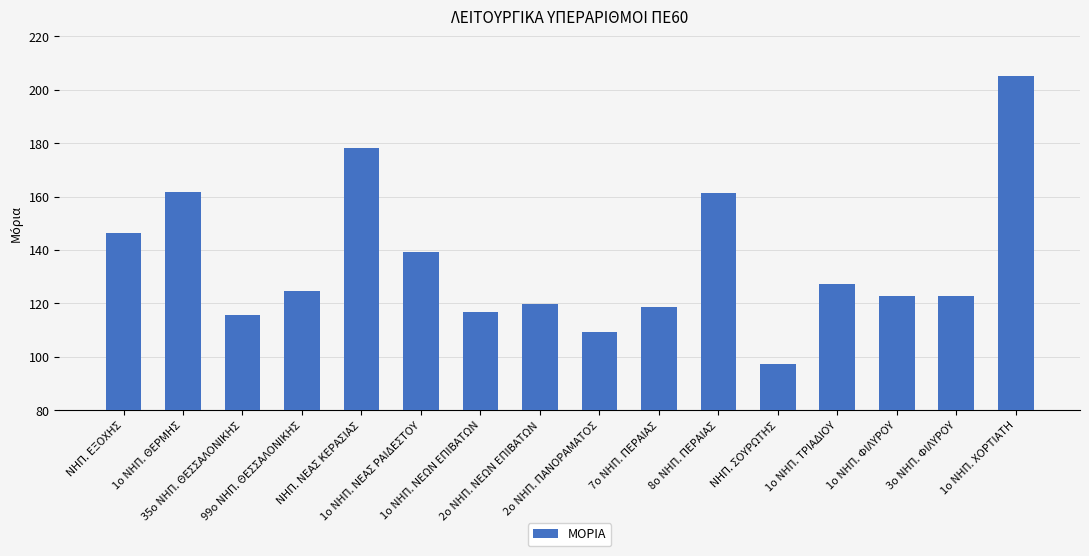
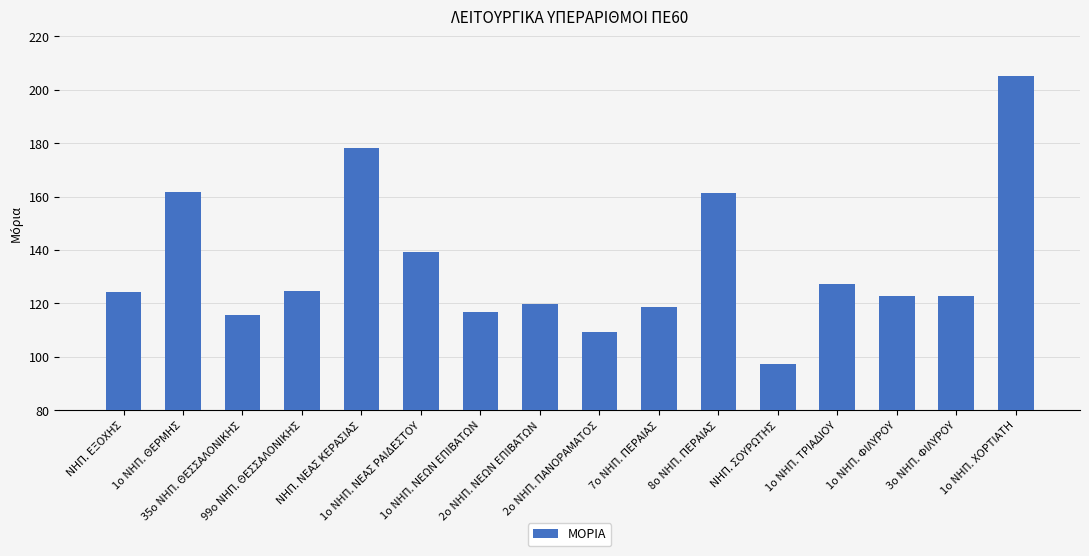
ΝΗΠ. ΕΞΟΧΗΣ: 146 -> 124
